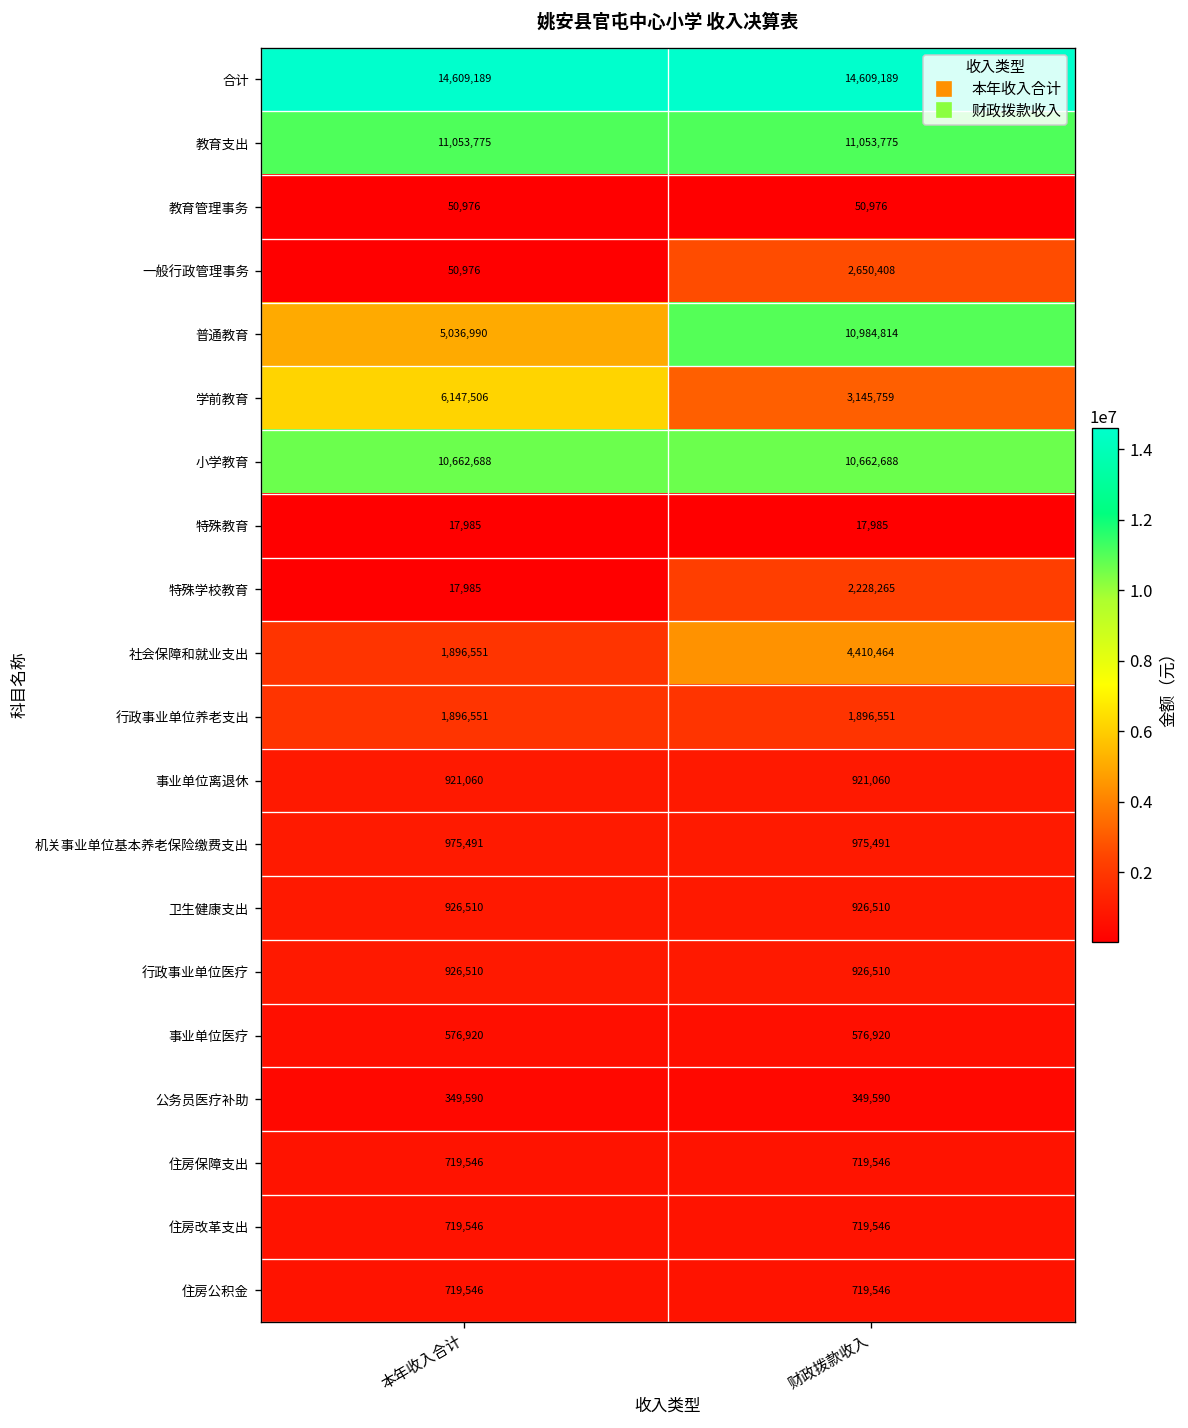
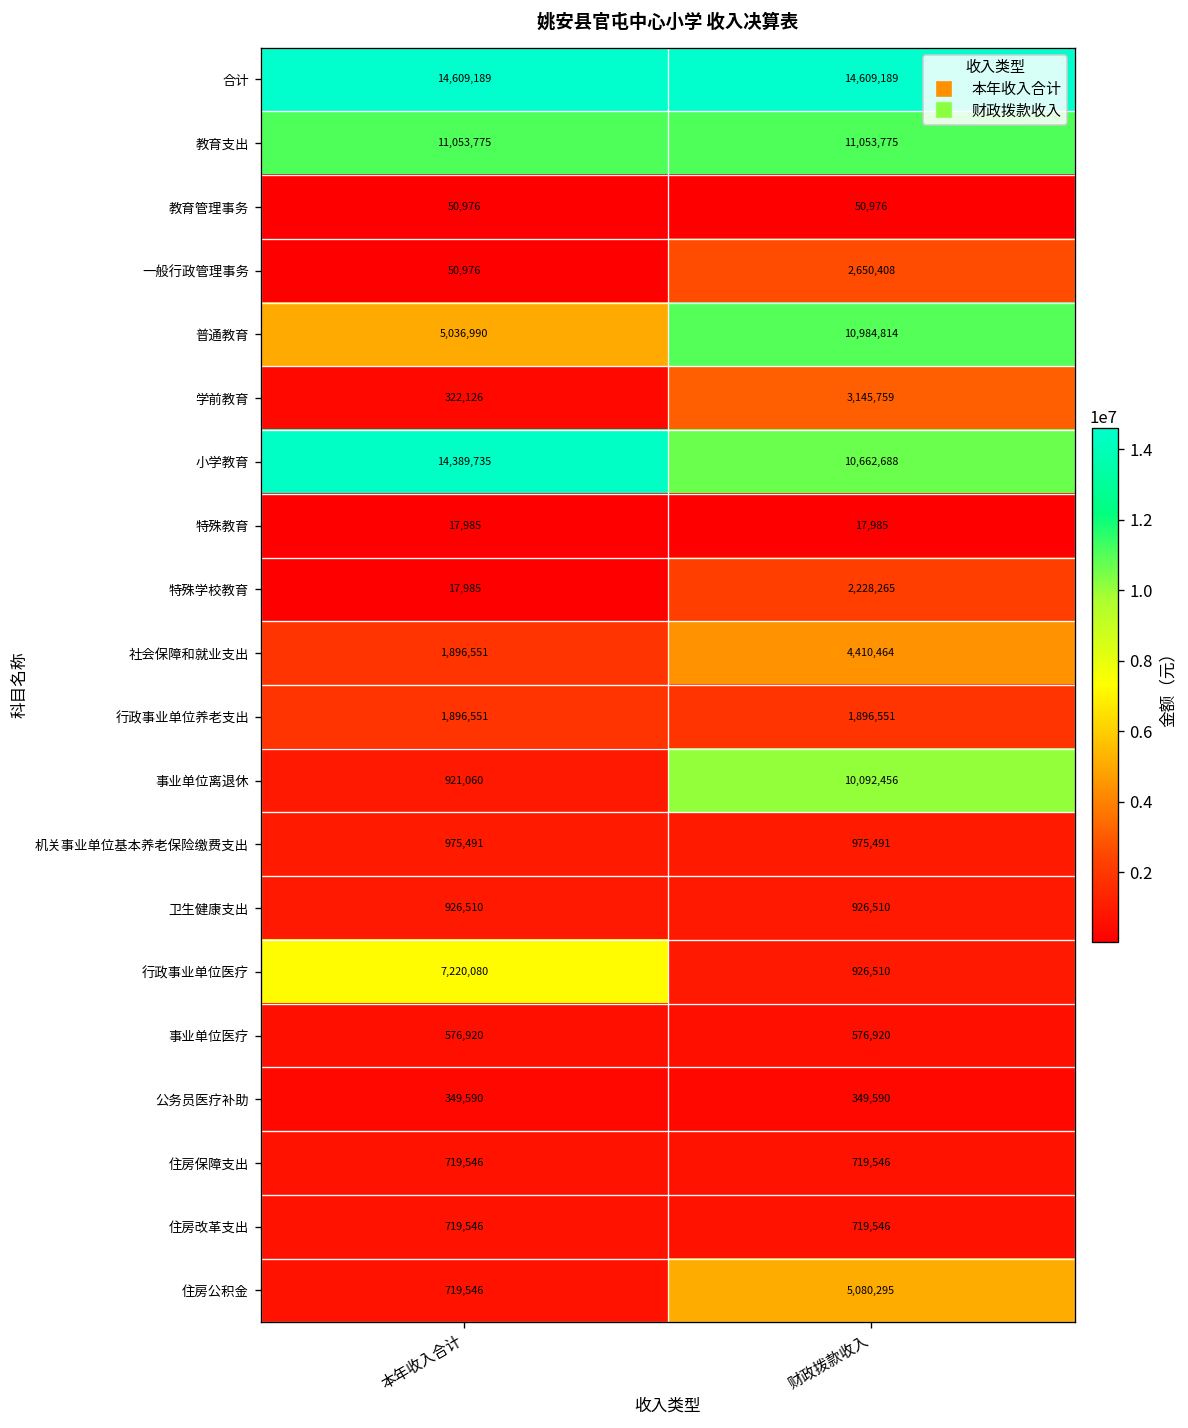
学前教育, 本年收入合计: 6,147,506 -> 322,126
小学教育, 本年收入合计: 10,662,688 -> 14,389,735
事业单位离退休, 财政拨款收入: 921,060 -> 10,092,456
行政事业单位医疗, 本年收入合计: 926,510 -> 7,220,080
住房公积金, 财政拨款收入: 719,546 -> 5,080,295
